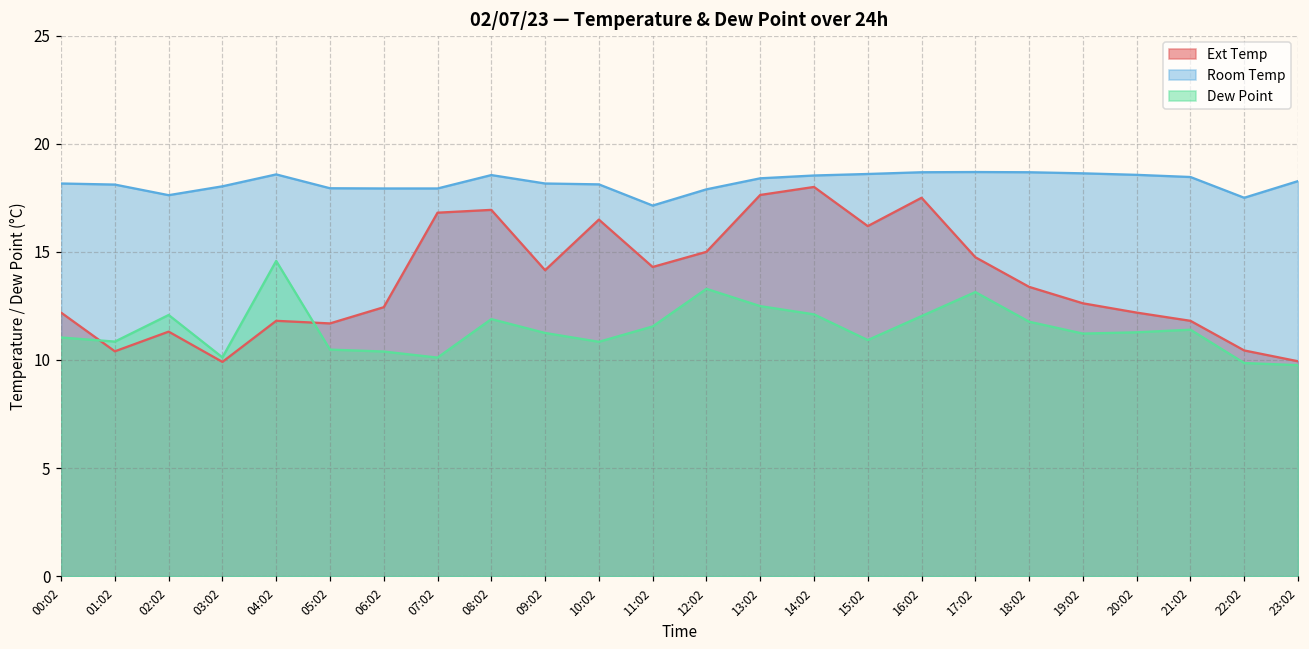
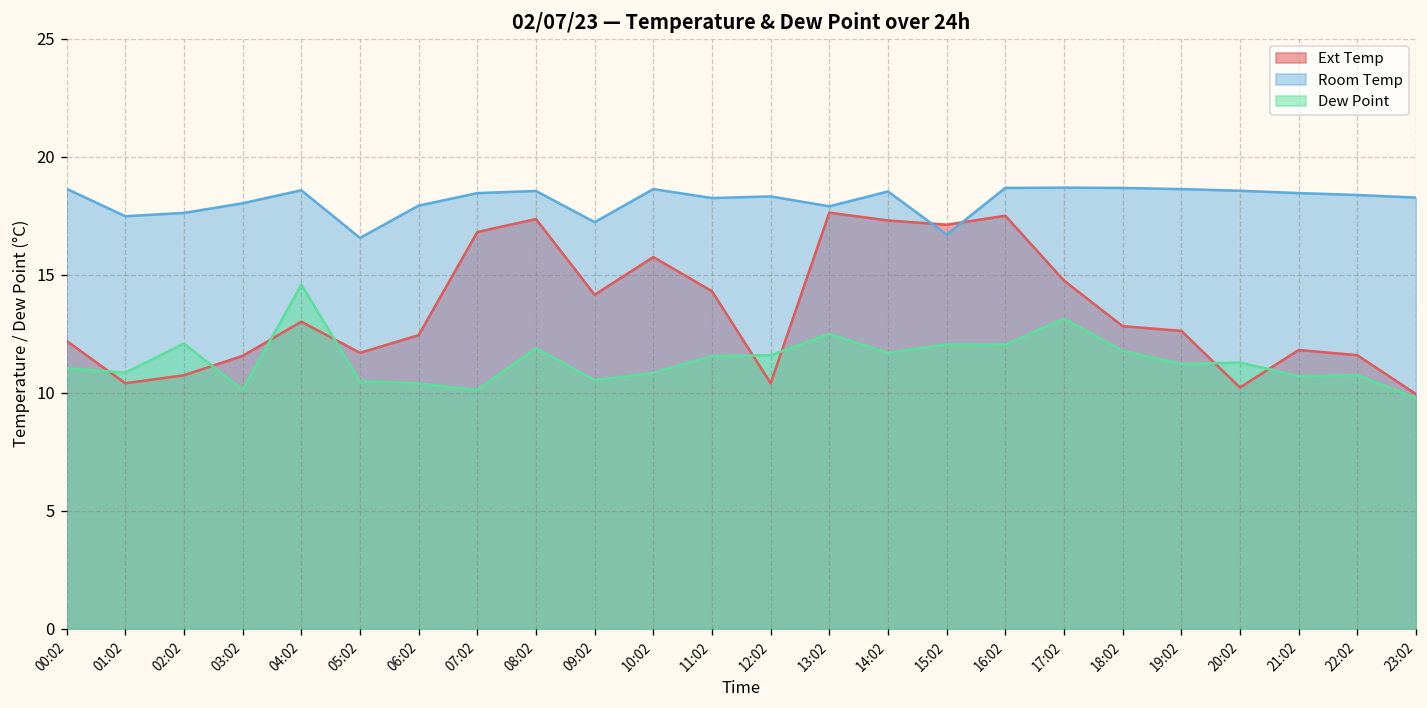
Room Temp, 00:02: 18.2 -> 18.6
Room Temp, 01:02: 18.1 -> 17.5
Ext Temp, 02:02: 11.3 -> 10.7
Ext Temp, 03:02: 9.9 -> 11.6
Ext Temp, 04:02: 11.8 -> 13.0
Room Temp, 05:02: 17.9 -> 16.6
Room Temp, 07:02: 17.9 -> 18.5
Ext Temp, 08:02: 16.9 -> 17.4
Room Temp, 09:02: 18.2 -> 17.2
Dew Point, 09:02: 11.3 -> 10.5
Ext Temp, 10:02: 16.5 -> 15.8
Room Temp, 10:02: 18.1 -> 18.6
Room Temp, 11:02: 17.1 -> 18.3
Ext Temp, 12:02: 15.0 -> 10.4
Room Temp, 12:02: 17.9 -> 18.3
Dew Point, 12:02: 13.3 -> 11.6
Room Temp, 13:02: 18.4 -> 17.9
Ext Temp, 14:02: 18.0 -> 17.3
Dew Point, 14:02: 12.1 -> 11.7
Ext Temp, 15:02: 16.2 -> 17.1
Room Temp, 15:02: 18.6 -> 16.7
Dew Point, 15:02: 10.9 -> 12.0
Ext Temp, 18:02: 13.4 -> 12.8
Ext Temp, 20:02: 12.2 -> 10.2
Dew Point, 21:02: 11.4 -> 10.7
Ext Temp, 22:02: 10.4 -> 11.6
Room Temp, 22:02: 17.5 -> 18.4
Dew Point, 22:02: 9.9 -> 10.8
